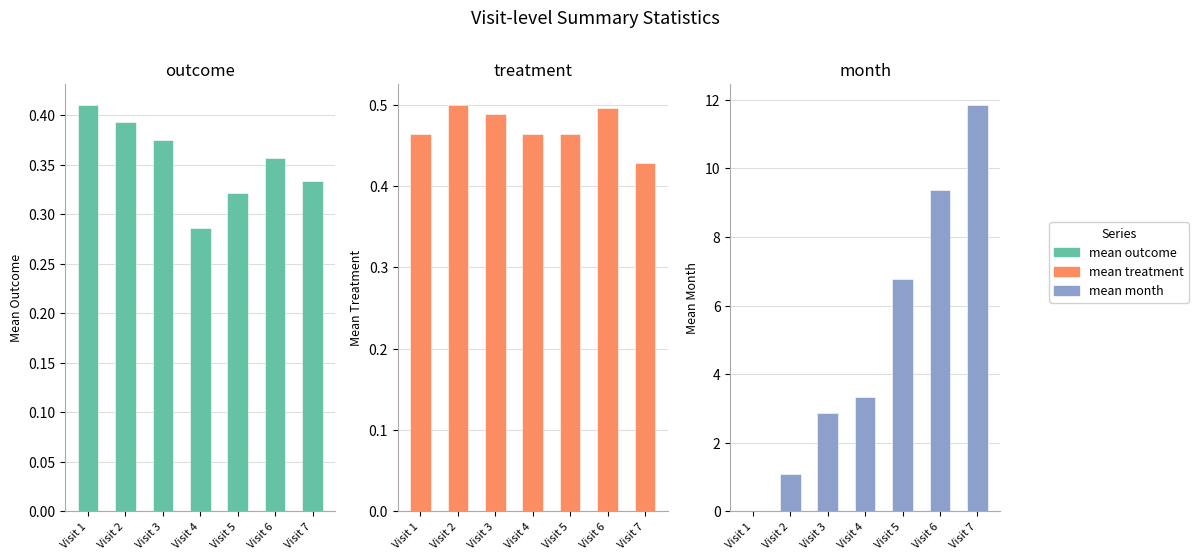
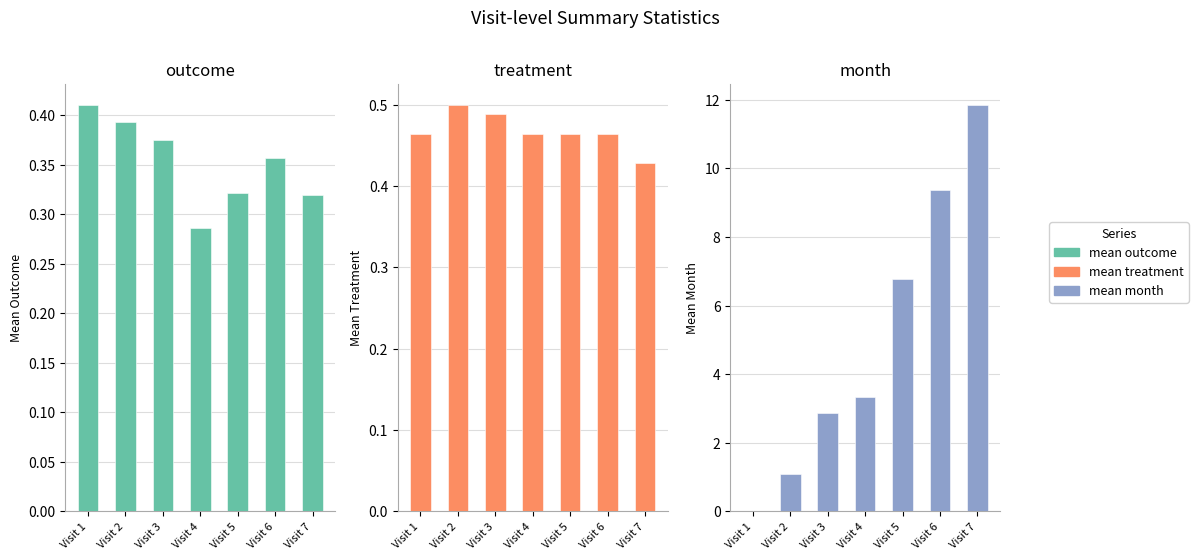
outcome, Visit 7: 0.33 -> 0.32
treatment, Visit 6: 0.50 -> 0.46
